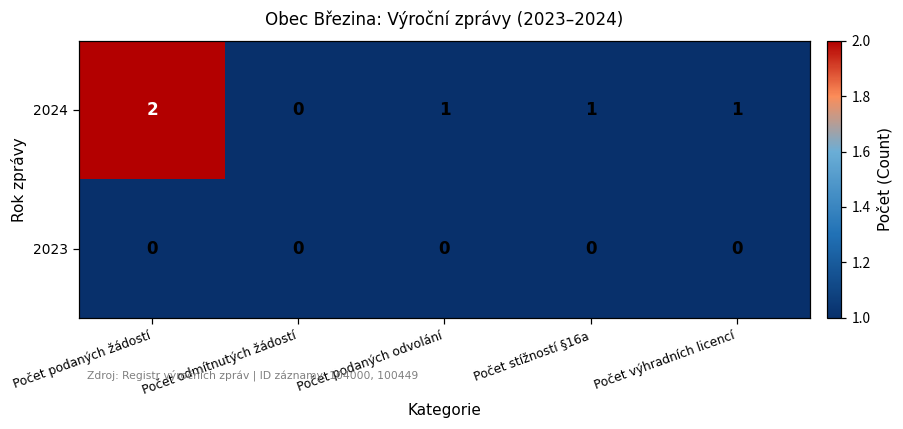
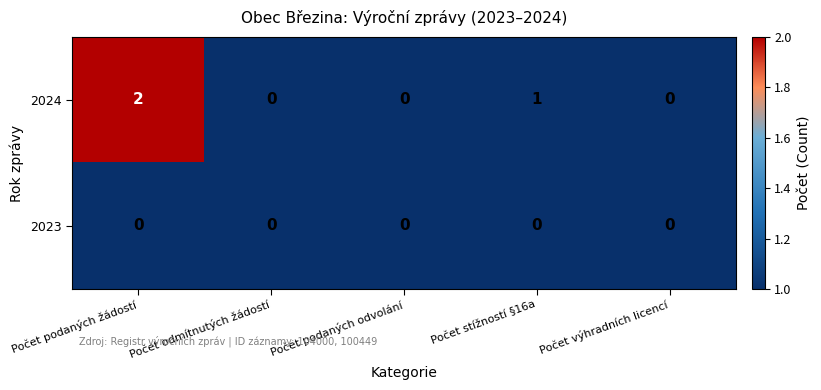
2024, Počet podaných odvolání: 1 -> 0
2024, Počet výhradních licencí: 1 -> 0
